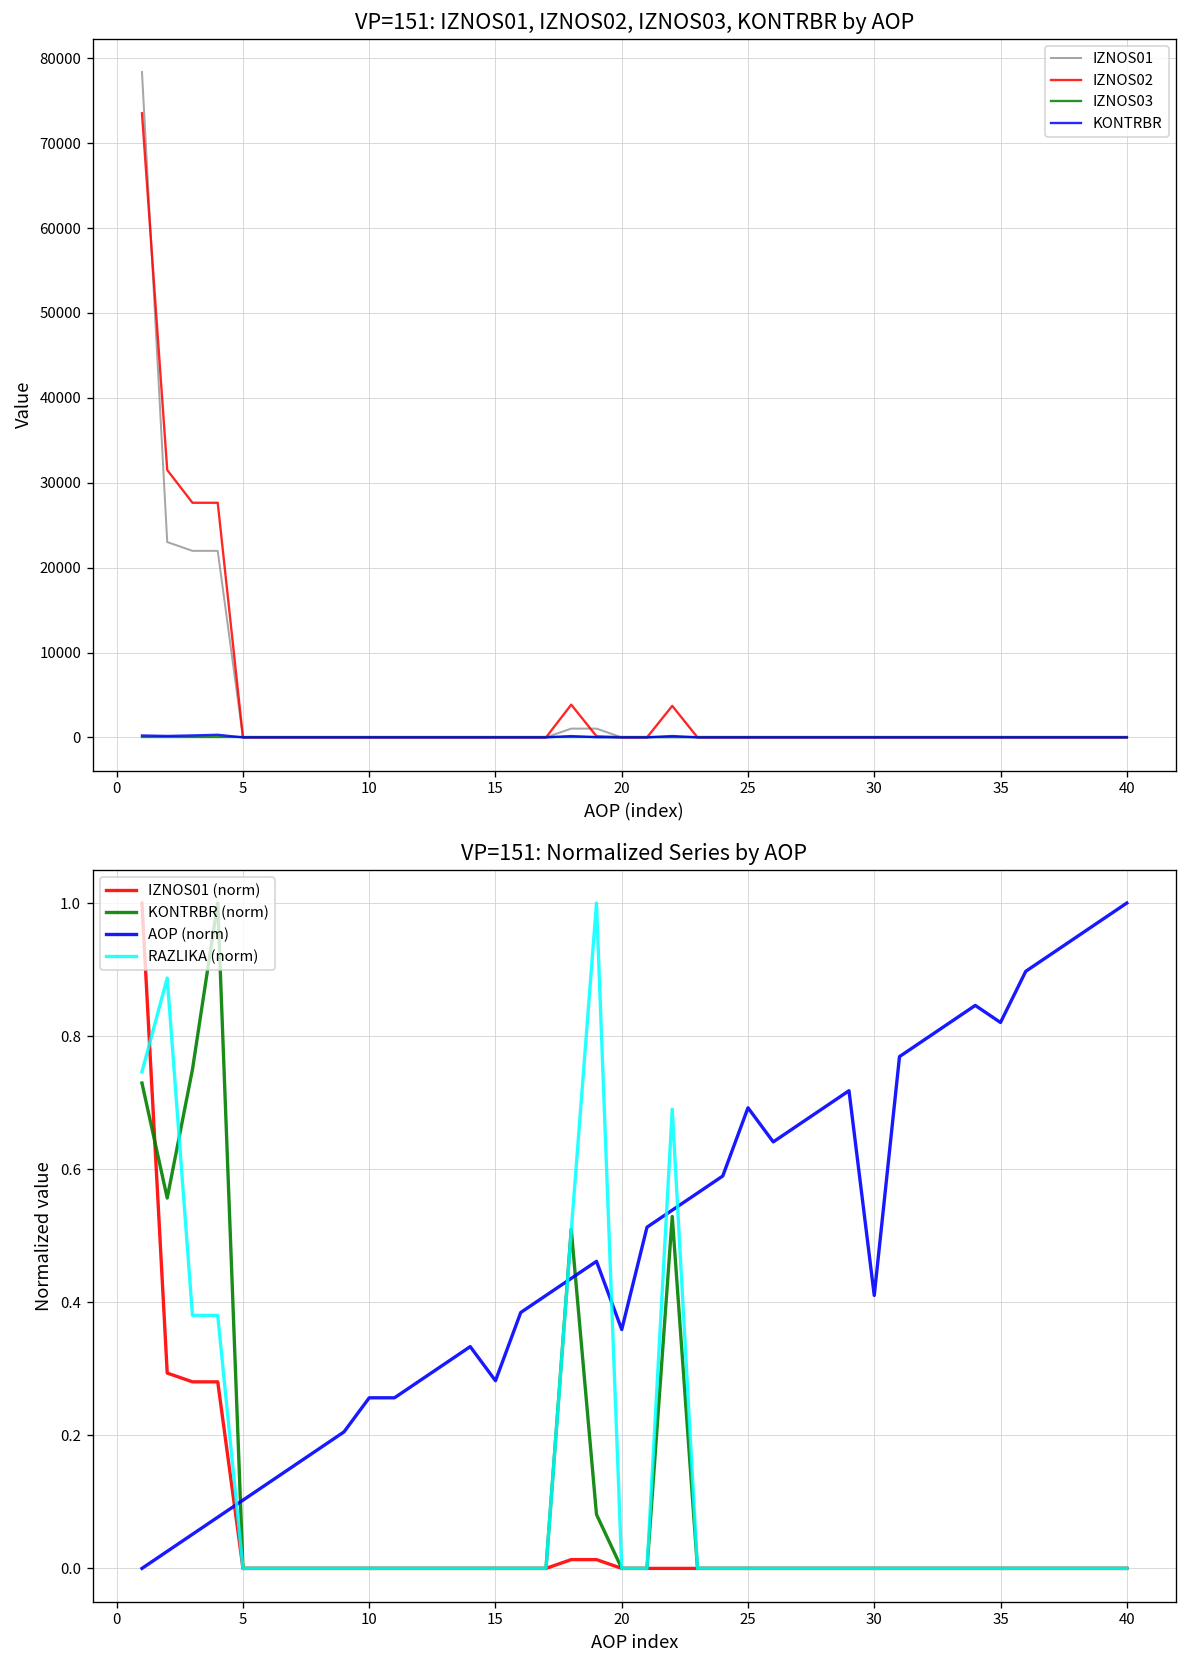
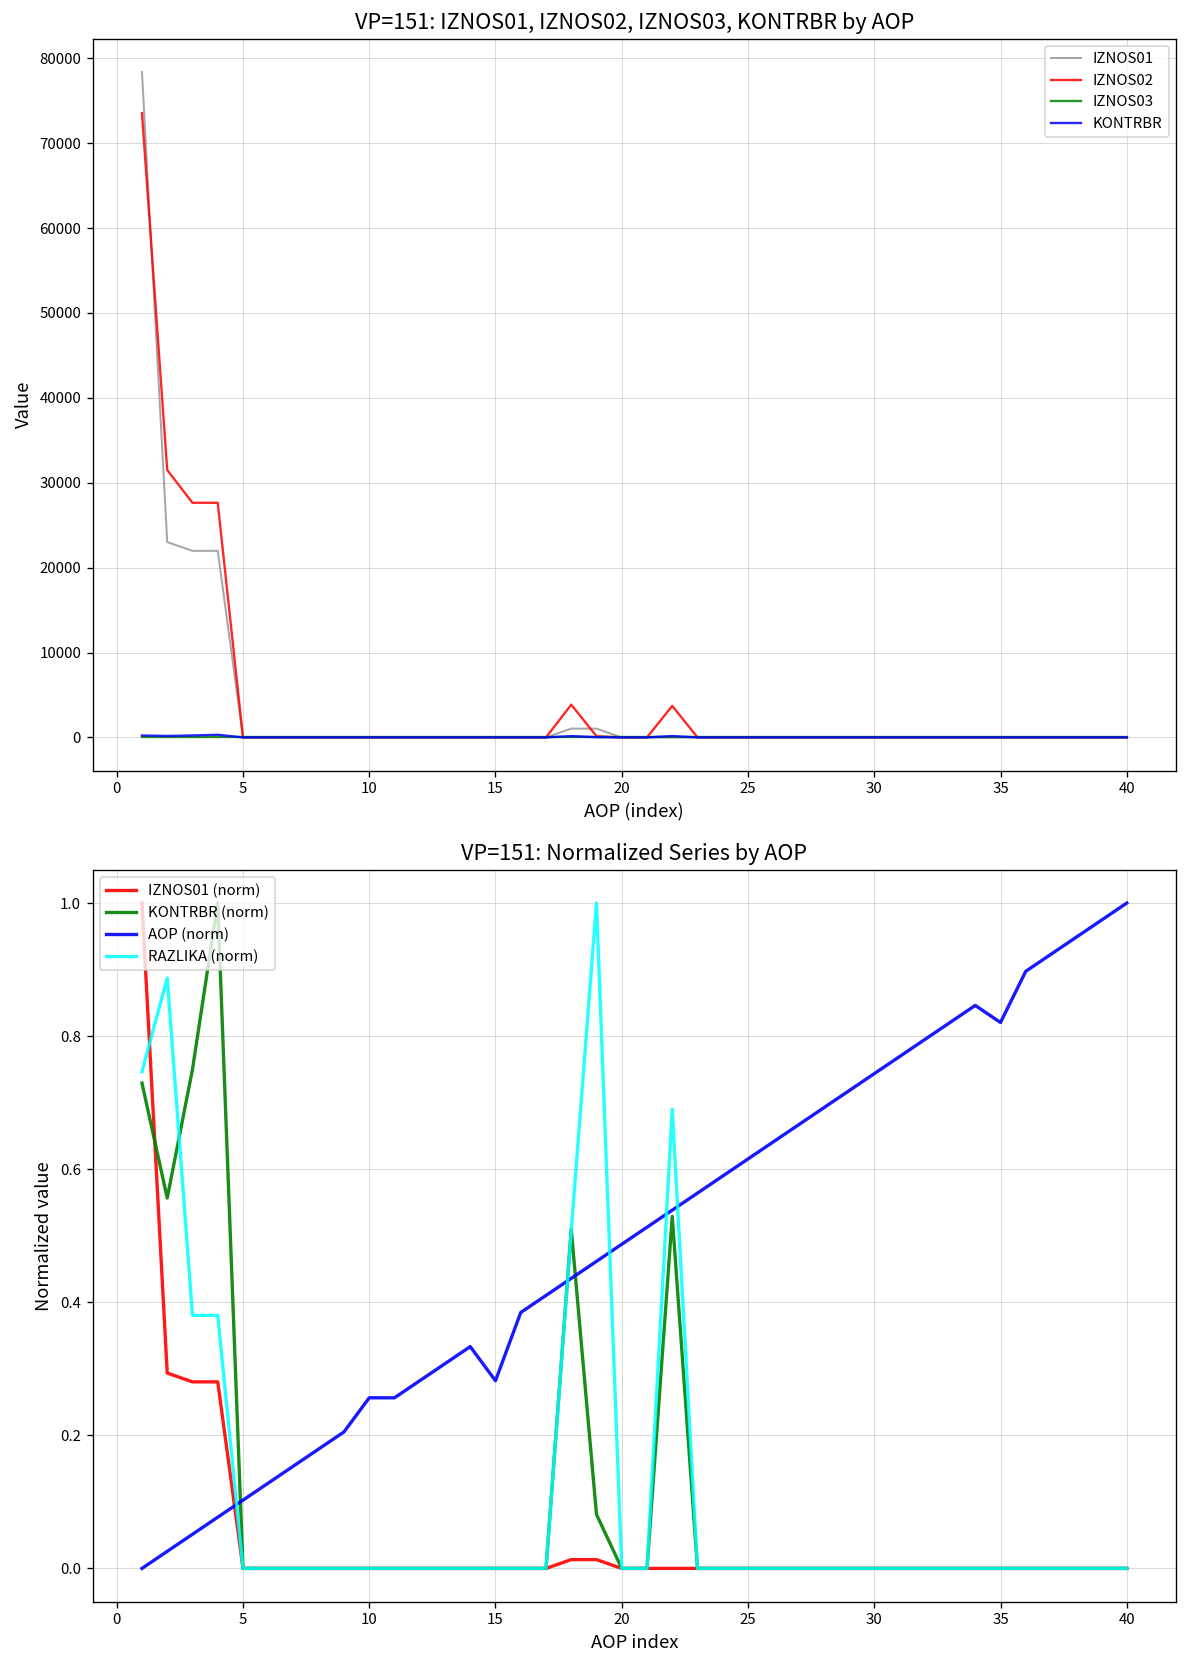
VP=151: Normalized Series by AOP, AOP (norm), 20: 0.36 -> 0.49
VP=151: Normalized Series by AOP, AOP (norm), 25: 0.69 -> 0.62
VP=151: Normalized Series by AOP, AOP (norm), 30: 0.41 -> 0.74
